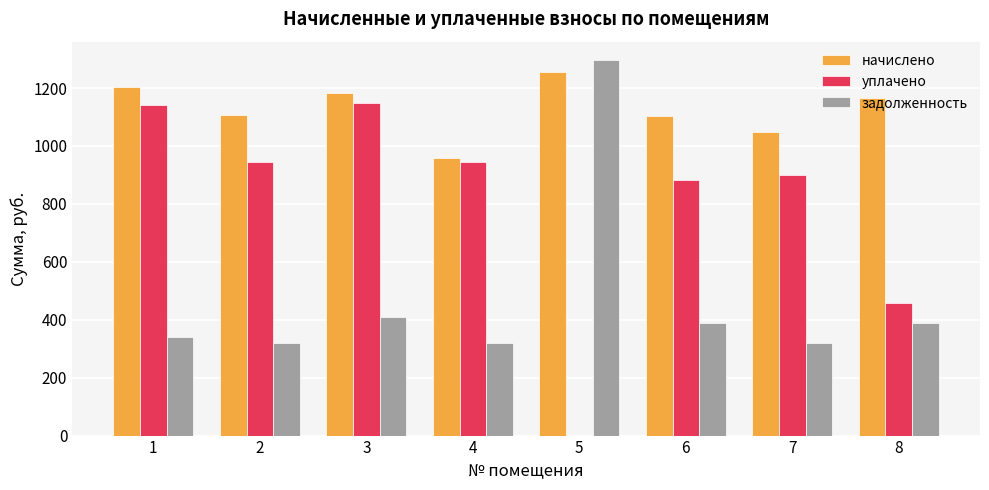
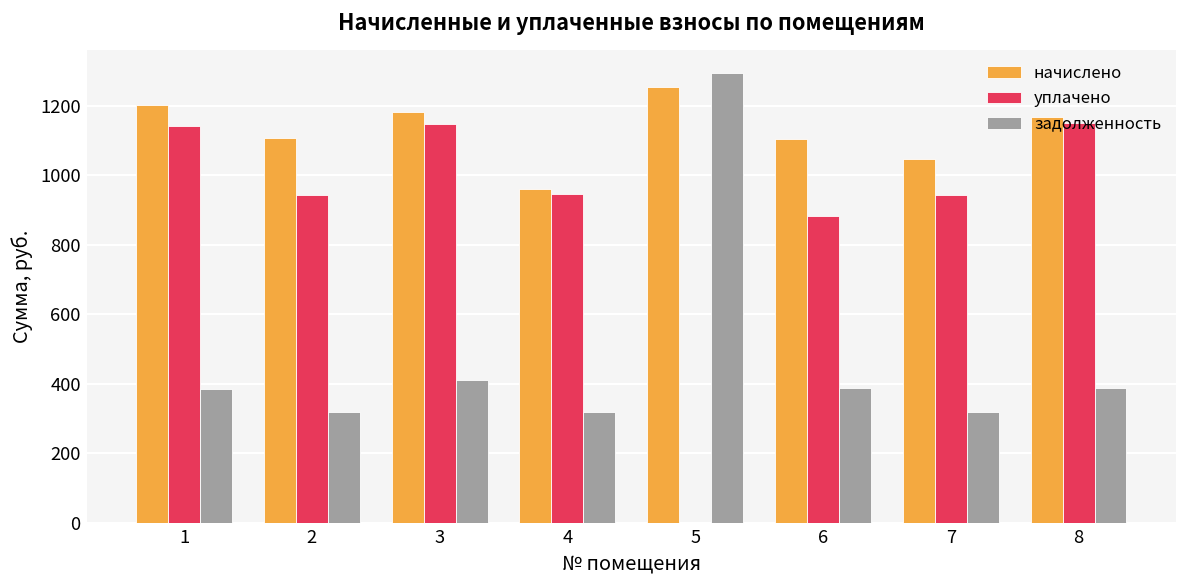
задолженность, 1: 340 -> 390
уплачено, 7: 900 -> 940
уплачено, 8: 460 -> 1150
